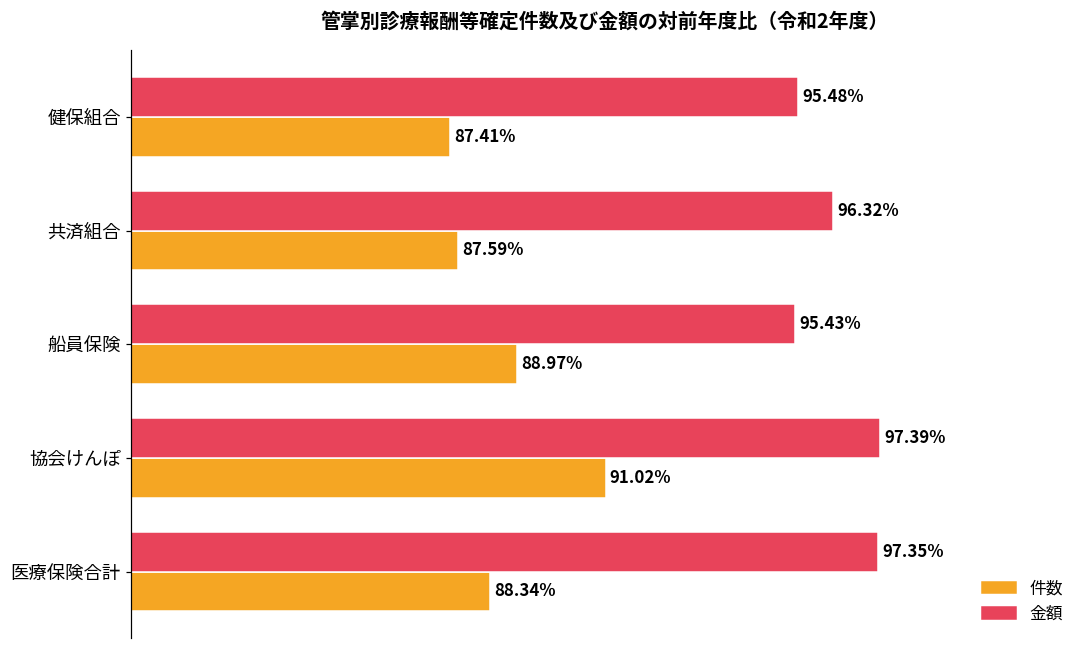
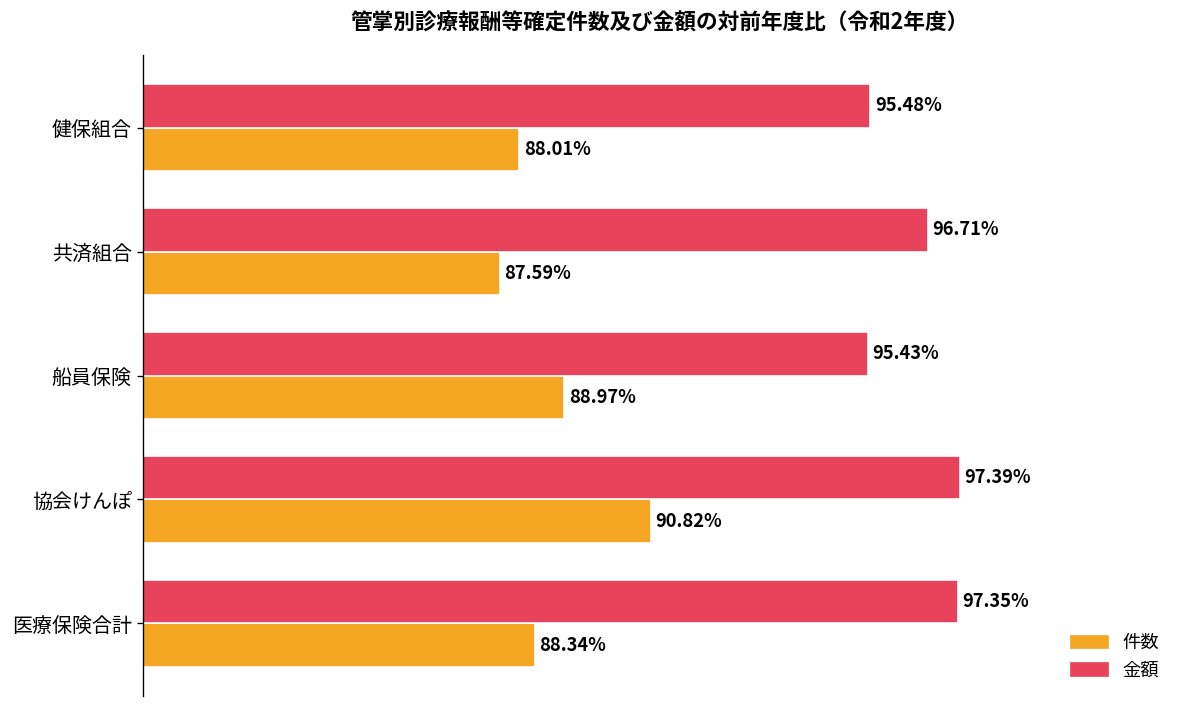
件数, 健保組合: 87.41% -> 88.01%
金額, 共済組合: 96.32% -> 96.71%
件数, 協会けんぽ: 91.02% -> 90.82%
